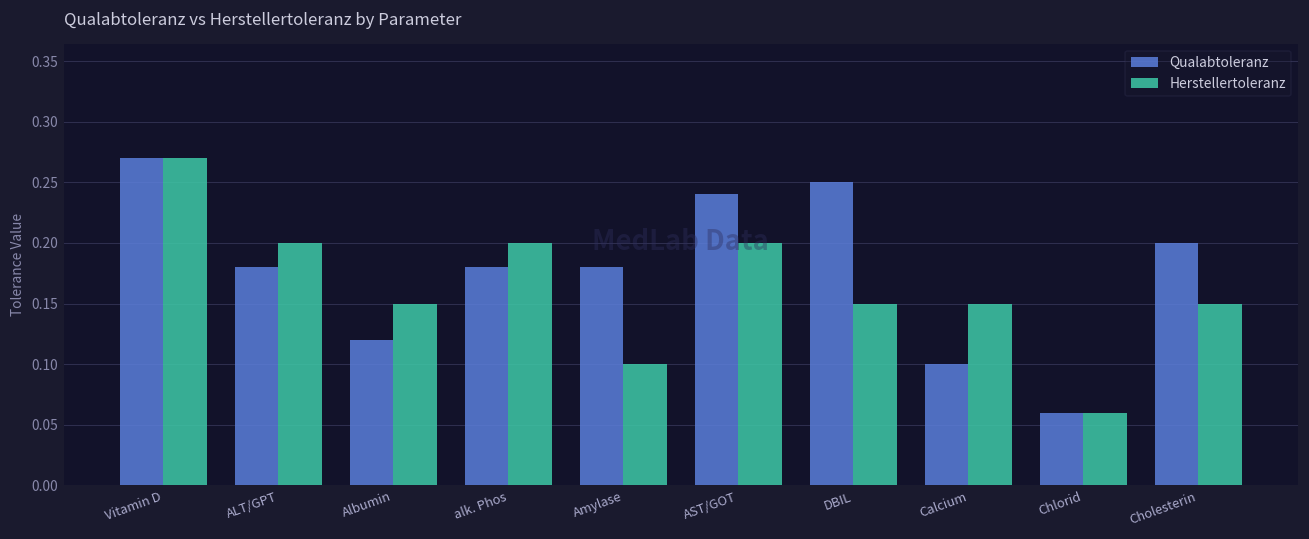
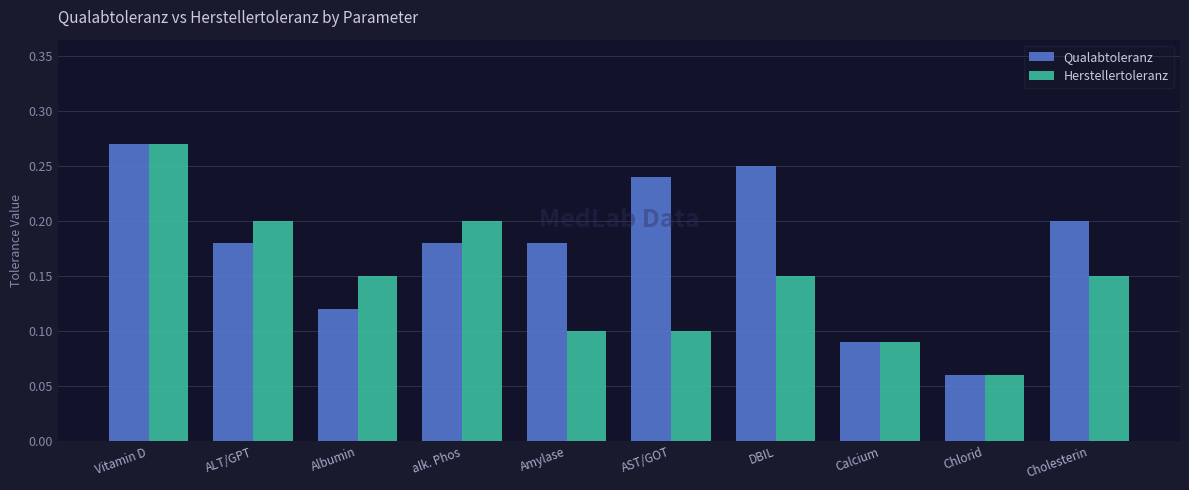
Herstellertoleranz, AST/GOT: 0.2 -> 0.1
Qualabtoleranz, Calcium: 0.10 -> 0.09
Herstellertoleranz, Calcium: 0.15 -> 0.09
